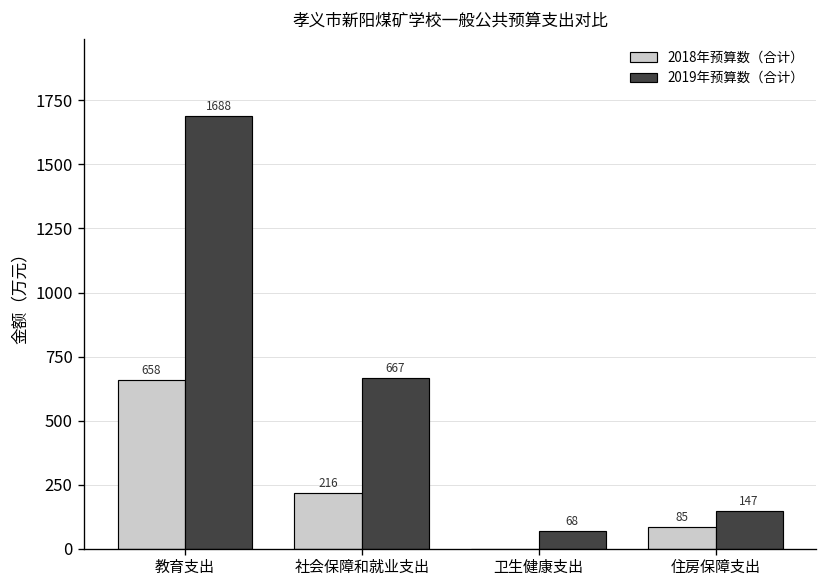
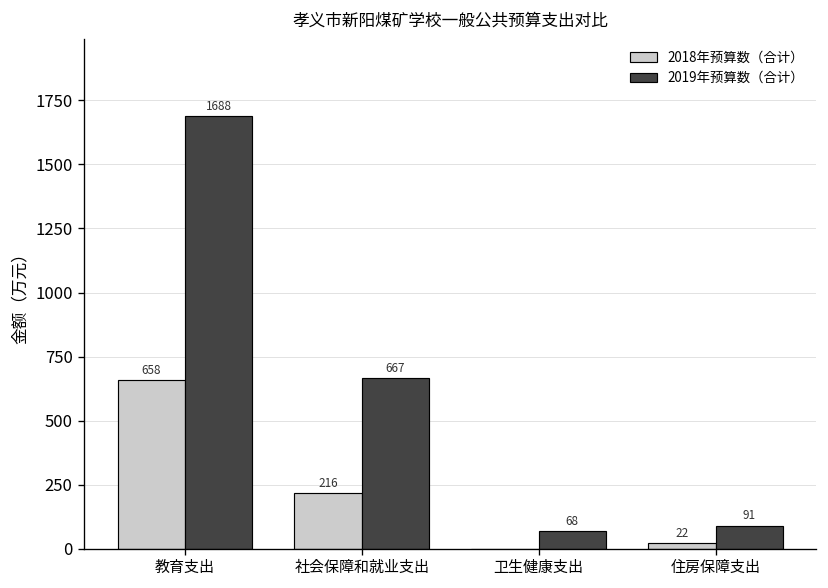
2018年预算数（合计）, 住房保障支出: 85 -> 22
2019年预算数（合计）, 住房保障支出: 147 -> 91
